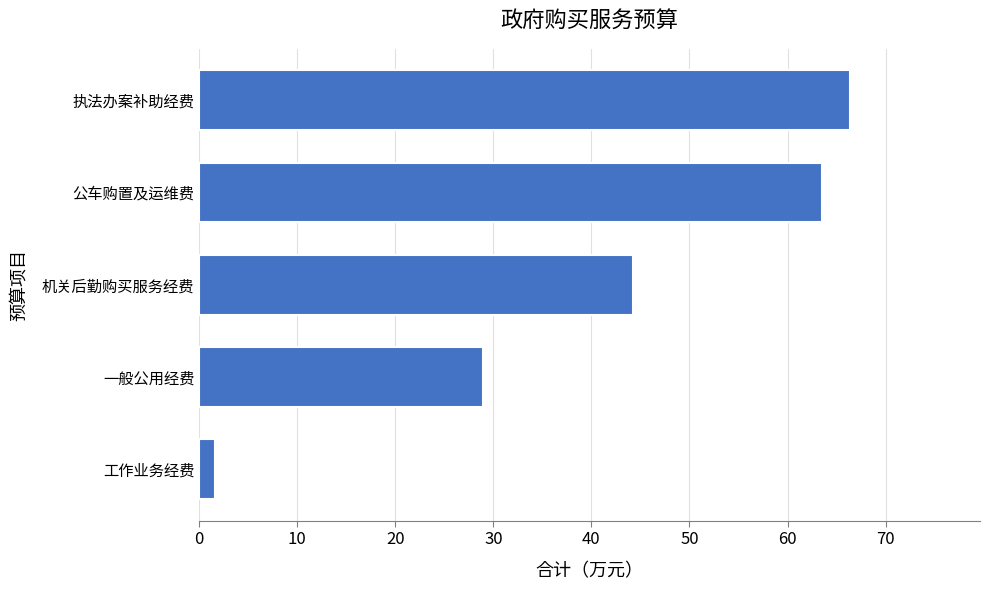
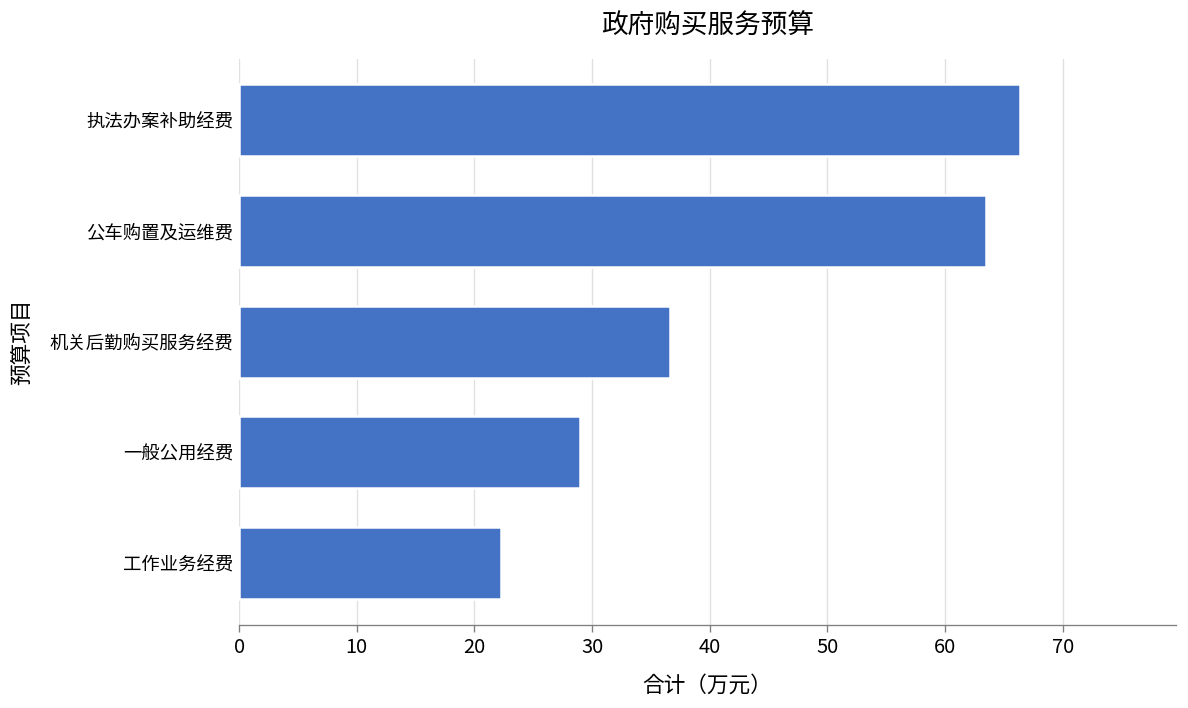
机关后勤购买服务经费: 44 -> 37
工作业务经费: 2 -> 22
